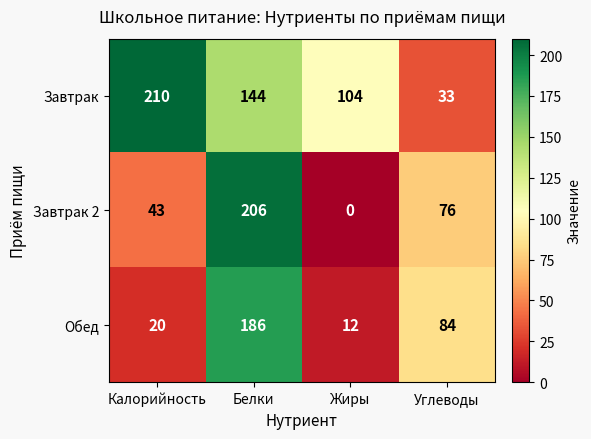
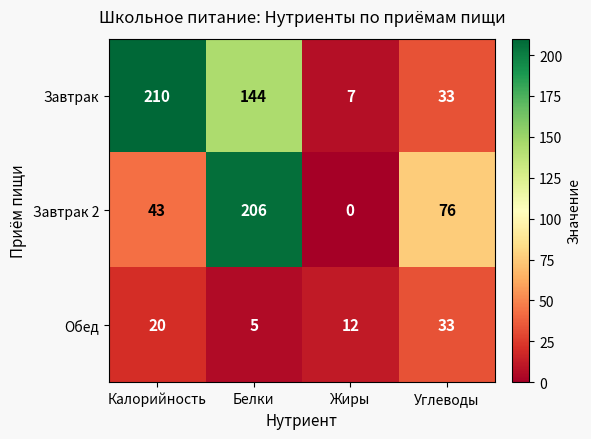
Завтрак, Жиры: 104 -> 7
Обед, Белки: 186 -> 5
Обед, Углеводы: 84 -> 33
